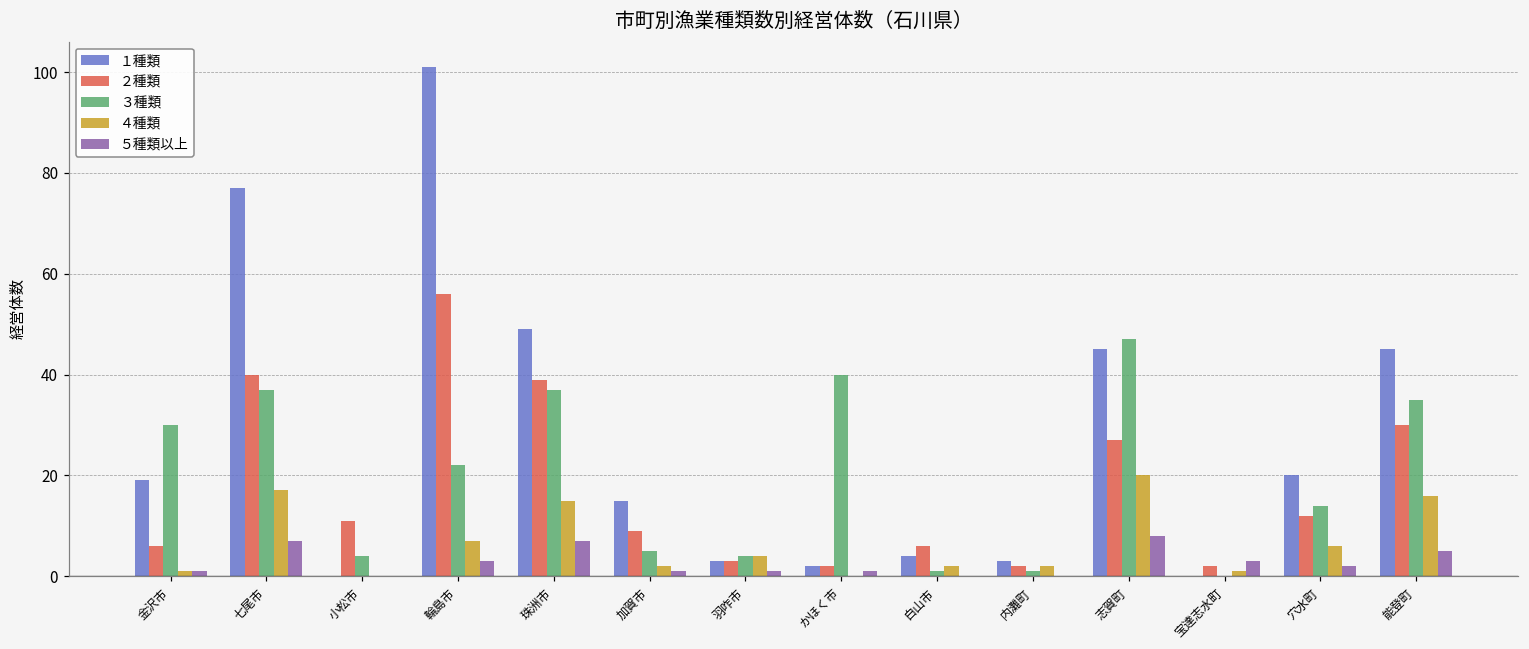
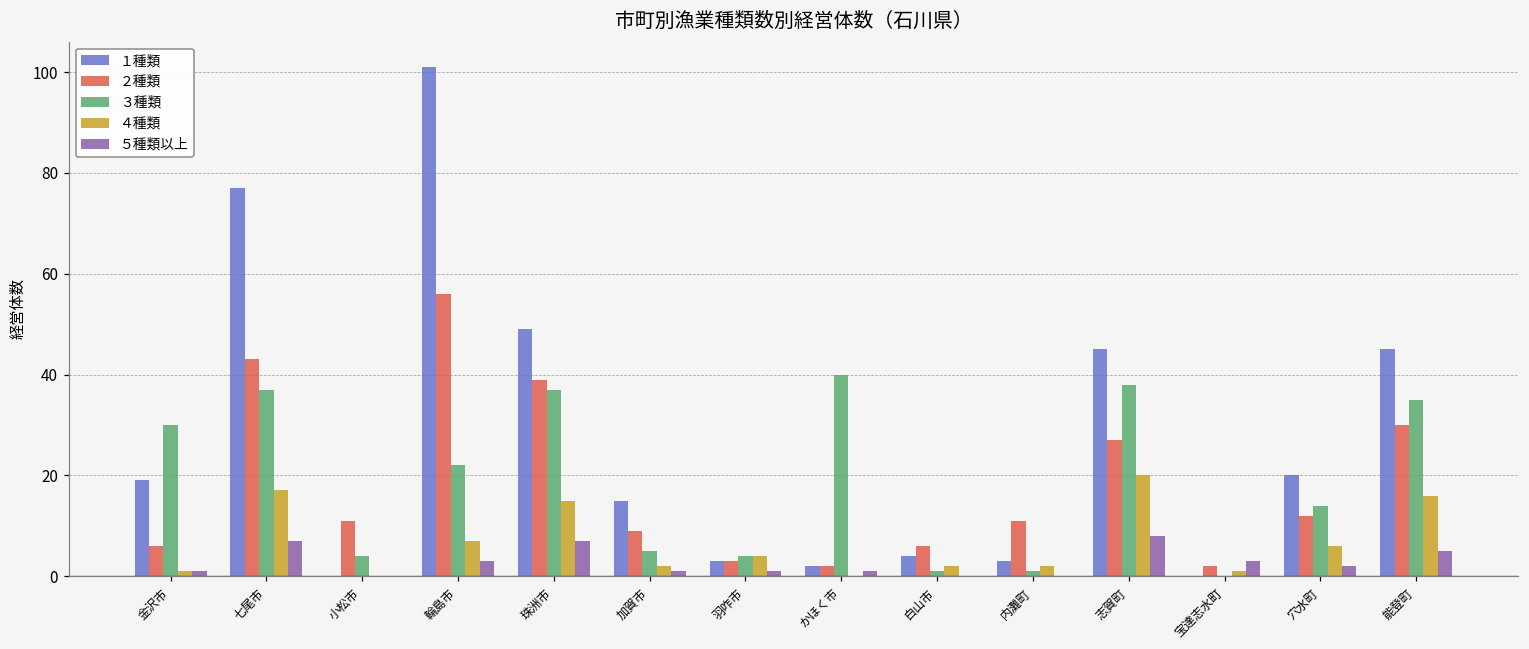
２種類, 七尾市: 40 -> 43
２種類, 内灘町: 2 -> 11
３種類, 志賀町: 47 -> 38
